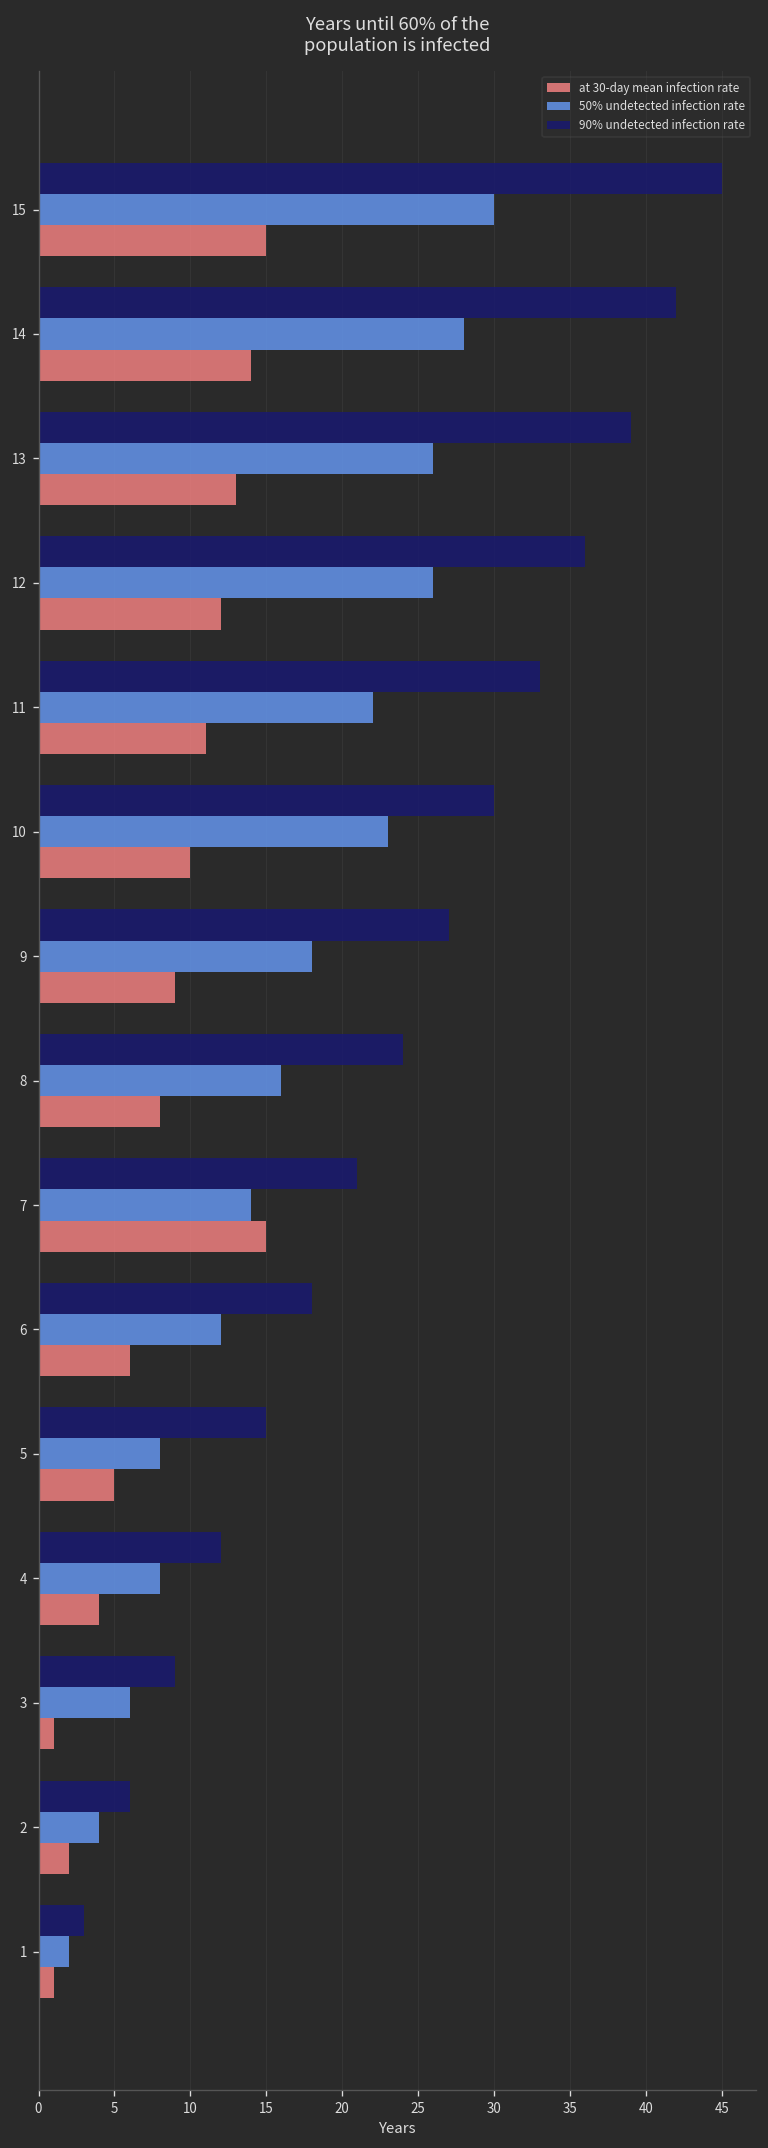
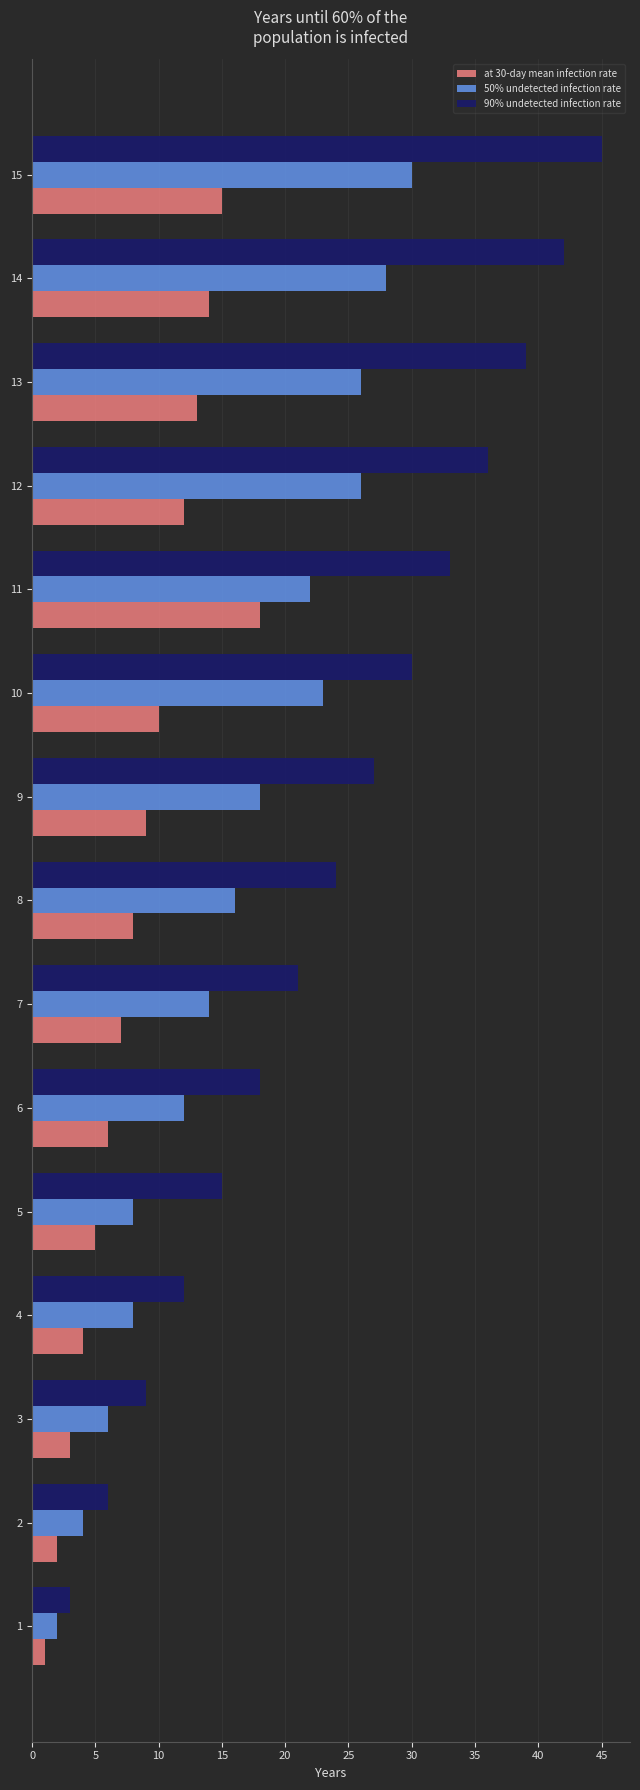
at 30-day mean infection rate, 11: 11 -> 18
at 30-day mean infection rate, 7: 15 -> 7
at 30-day mean infection rate, 3: 1 -> 3
